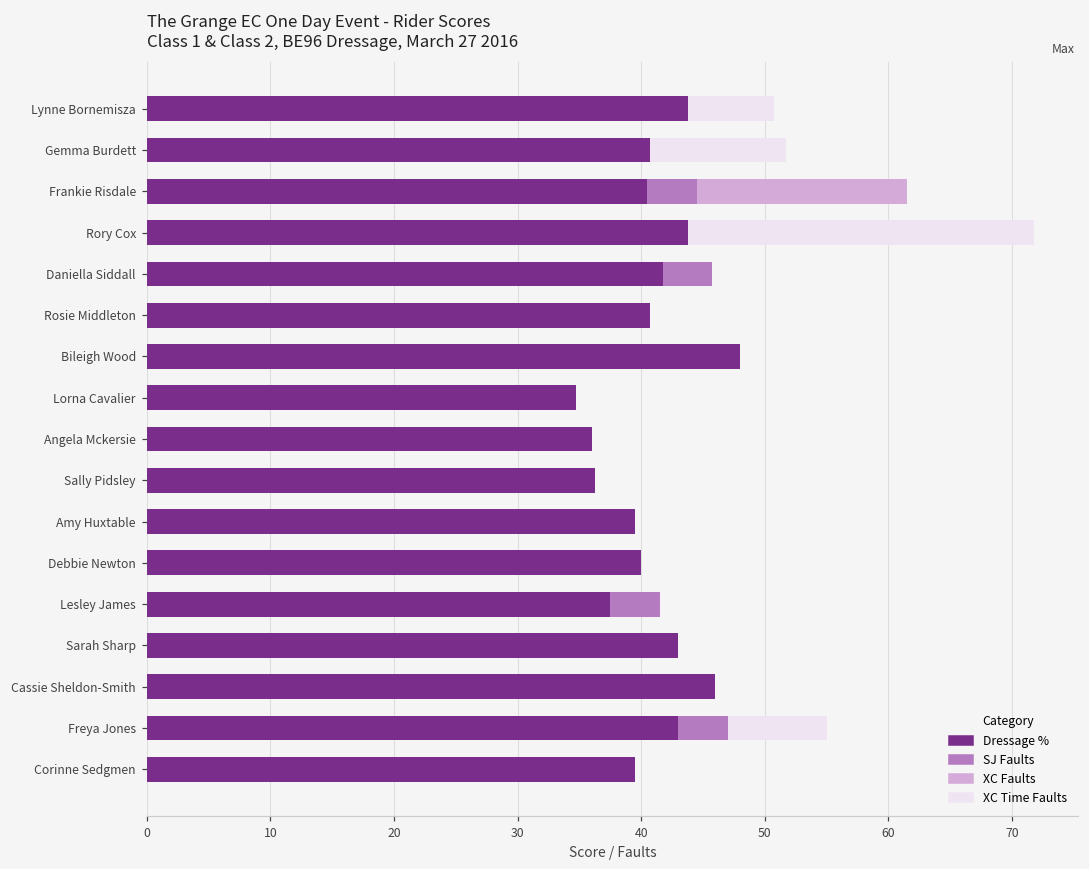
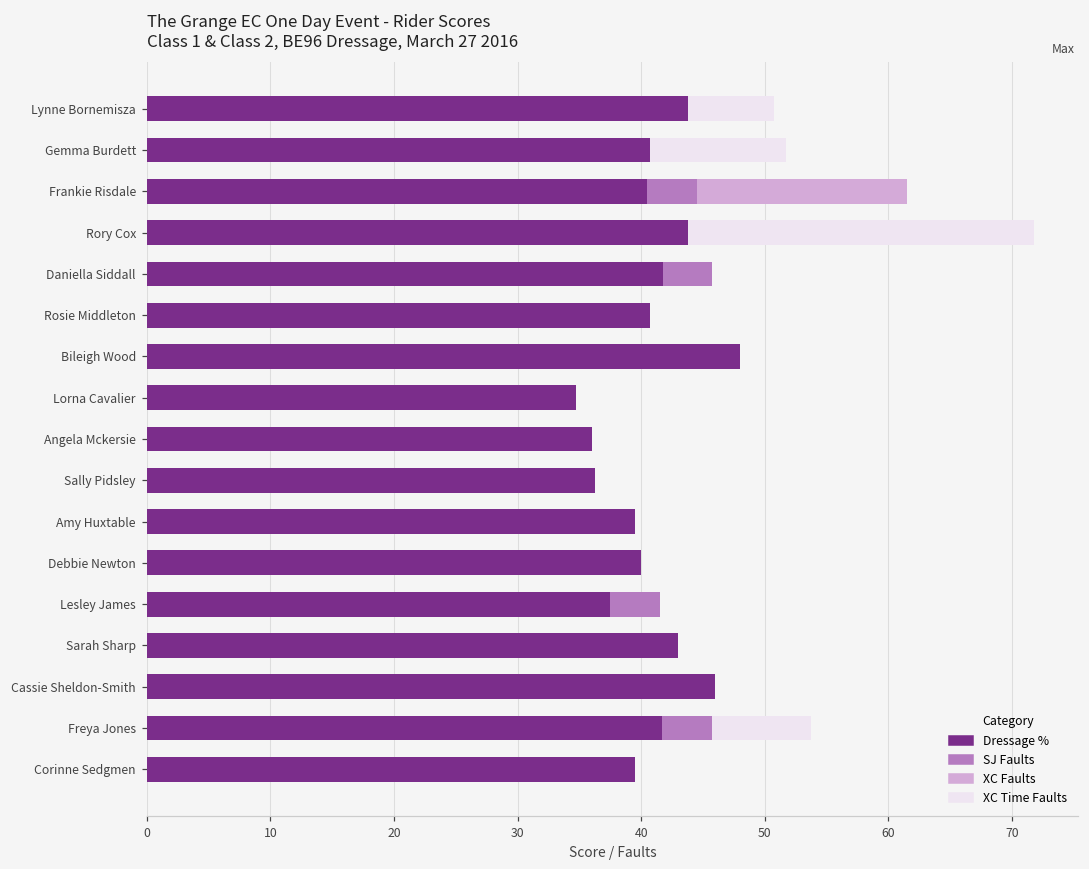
Dressage %, Freya Jones: 43.0 -> 41.7
